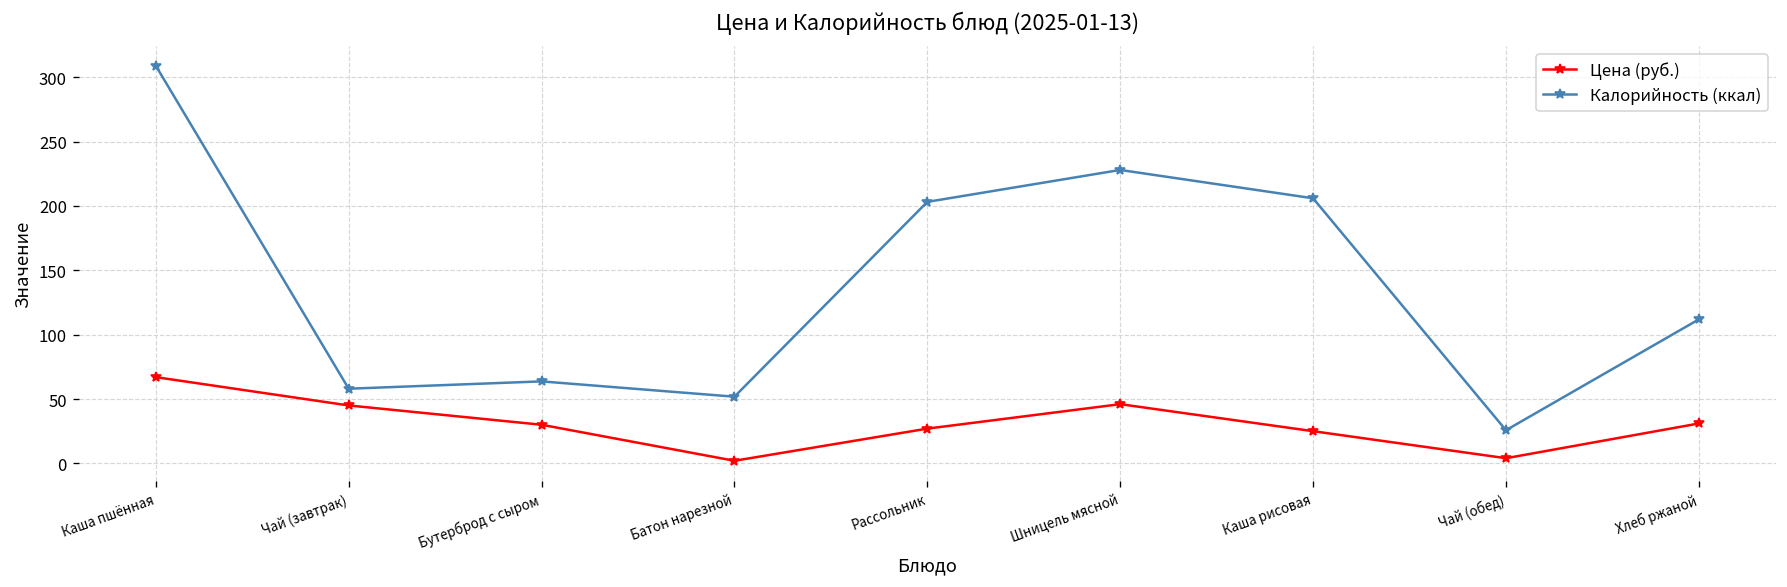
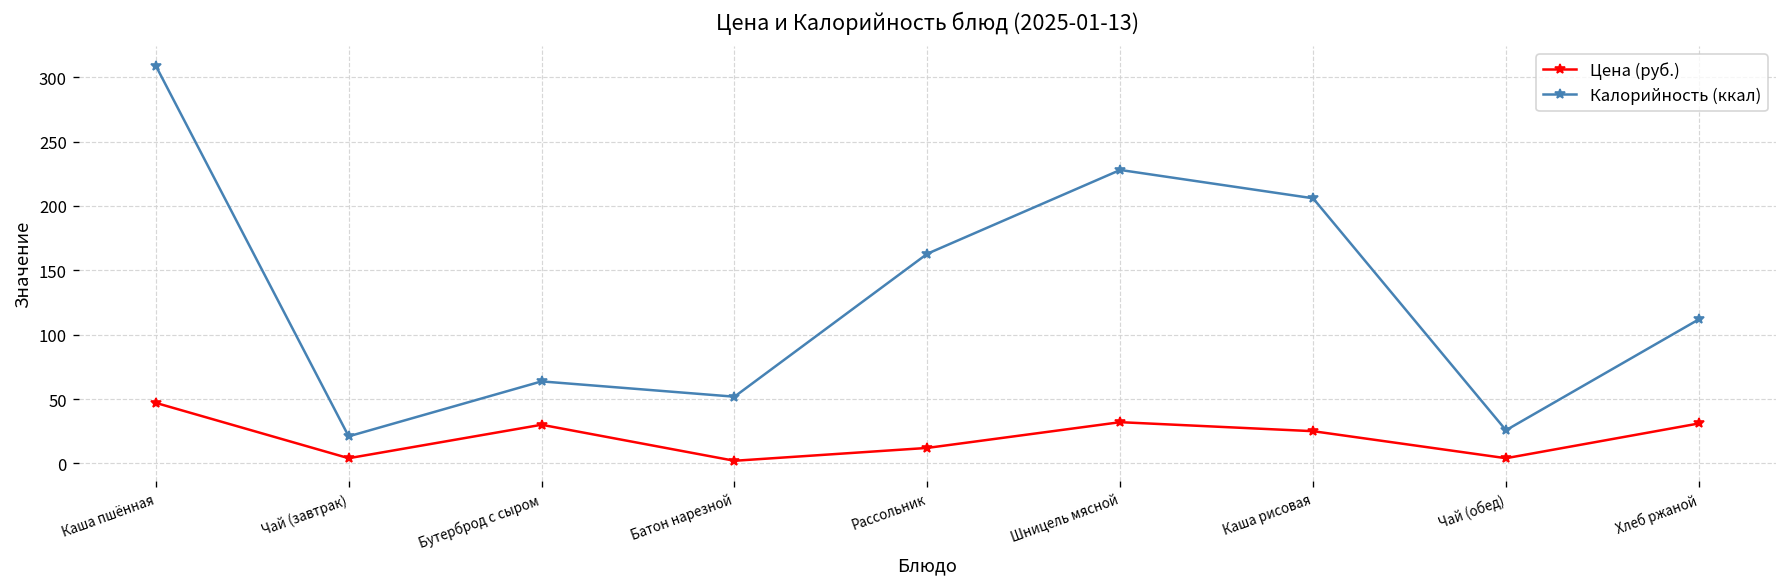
Цена (руб.), Каша пшённая: 67 -> 47
Цена (руб.), Чай (завтрак): 45 -> 4
Калорийность (ккал), Чай (завтрак): 58 -> 21
Цена (руб.), Рассольник: 27 -> 12
Калорийность (ккал), Рассольник: 203 -> 163
Цена (руб.), Шницель мясной: 46 -> 32
